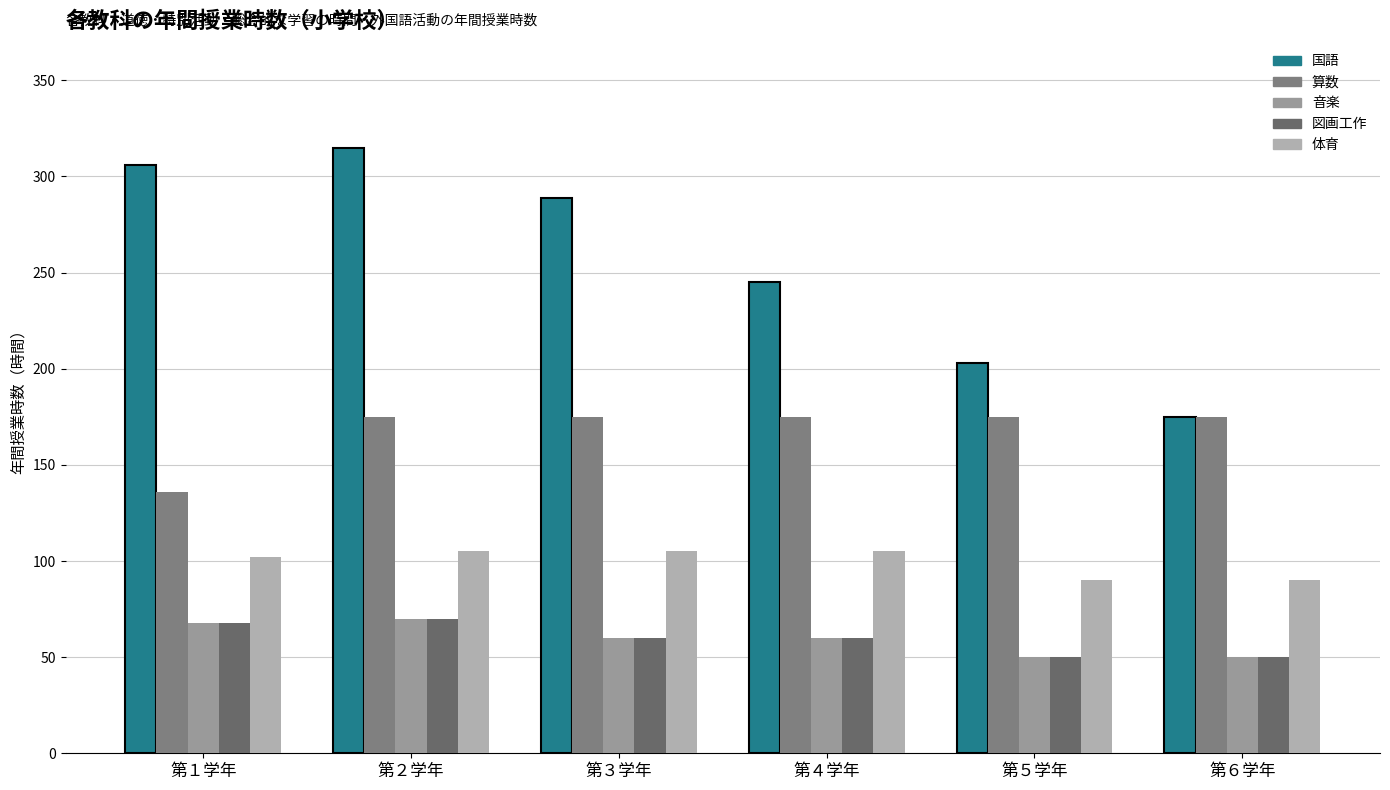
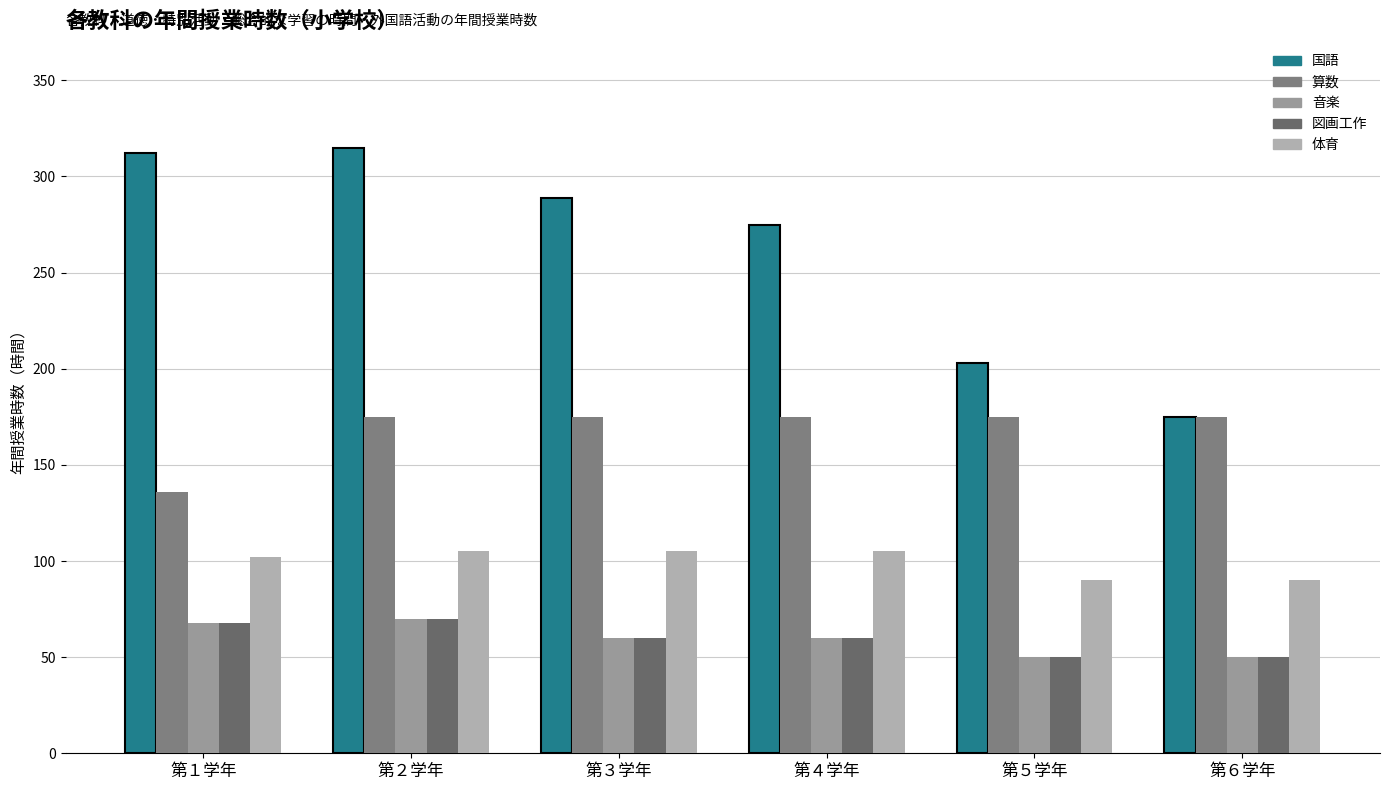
国語, 第１学年: 306 -> 312
国語, 第４学年: 245 -> 275
